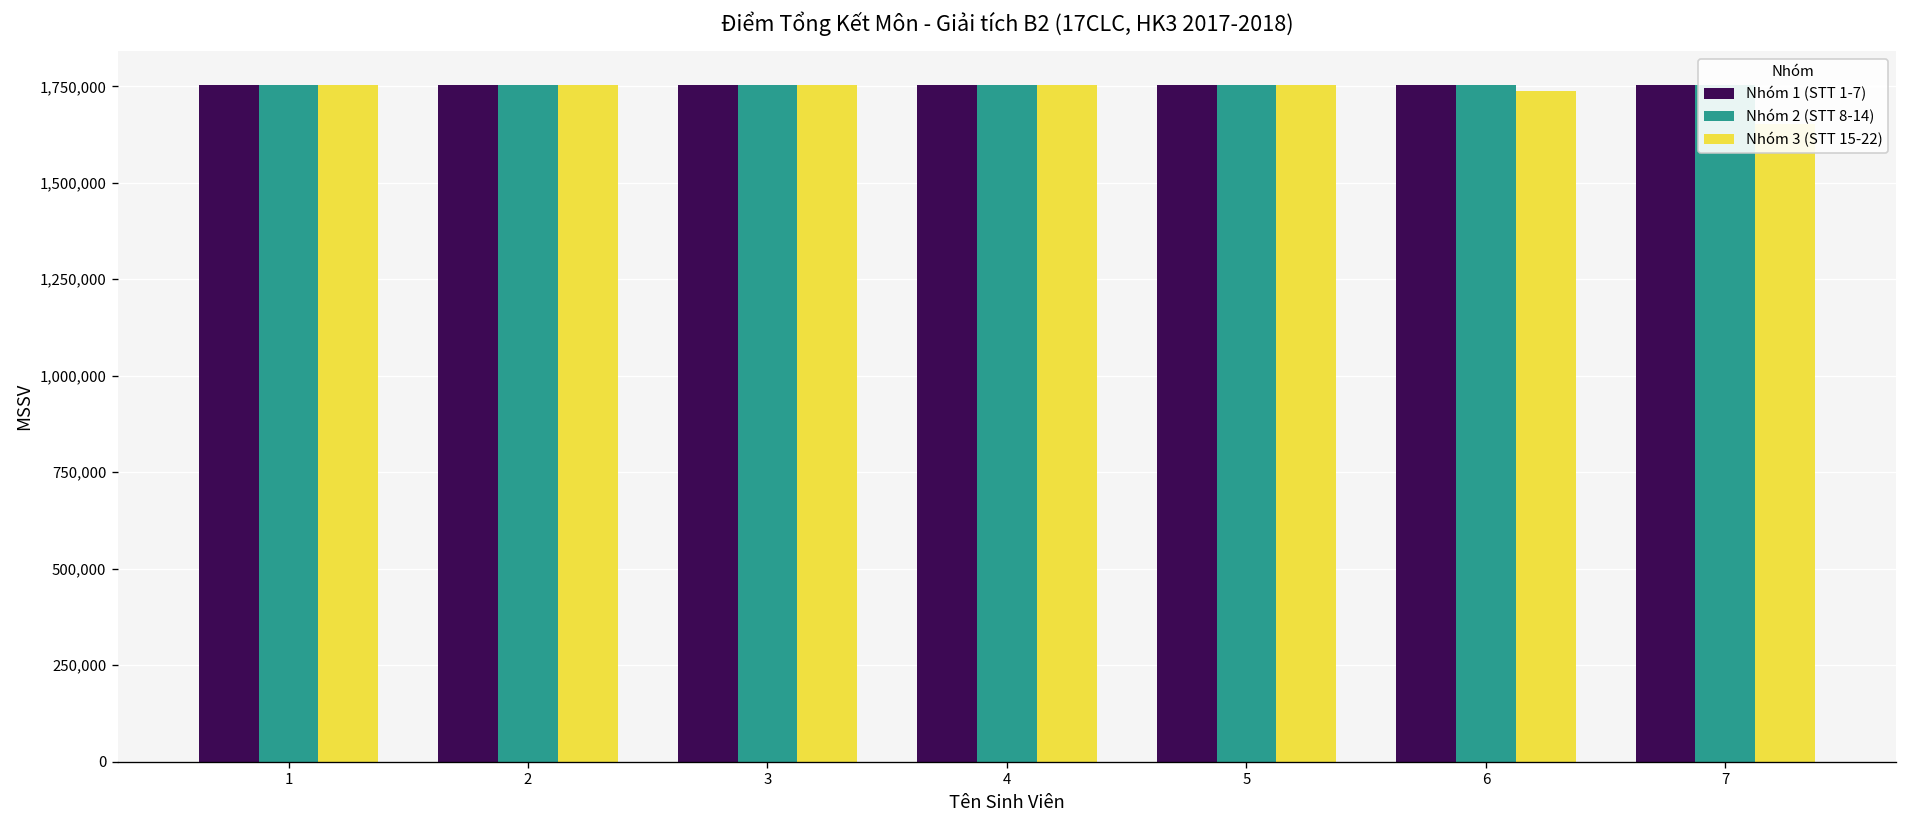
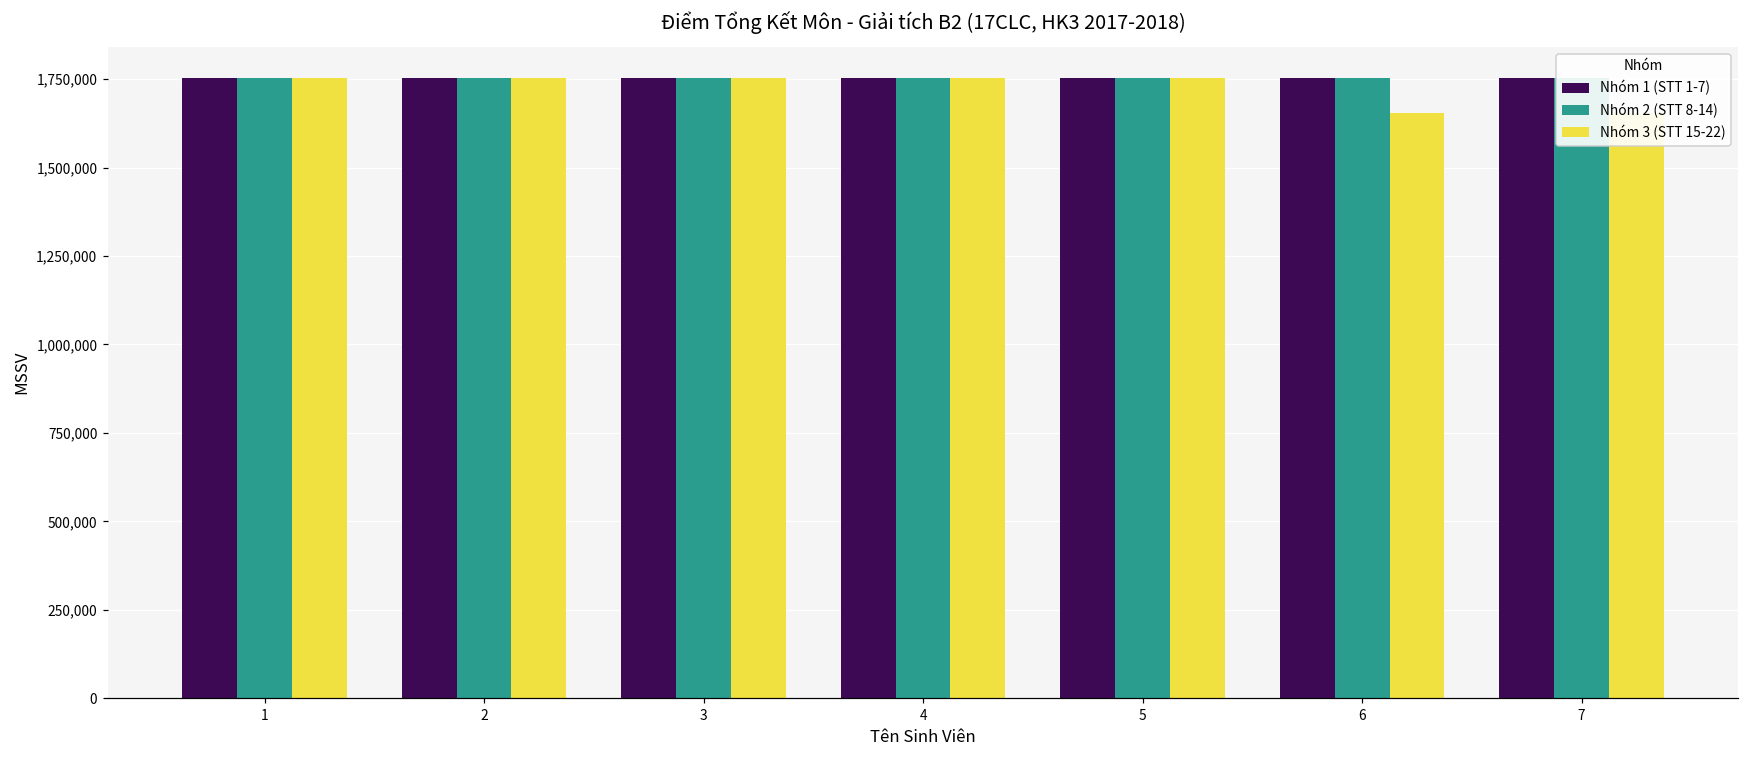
Nhóm 3 (STT 15-22), 6: 1,740,000 -> 1,650,000
